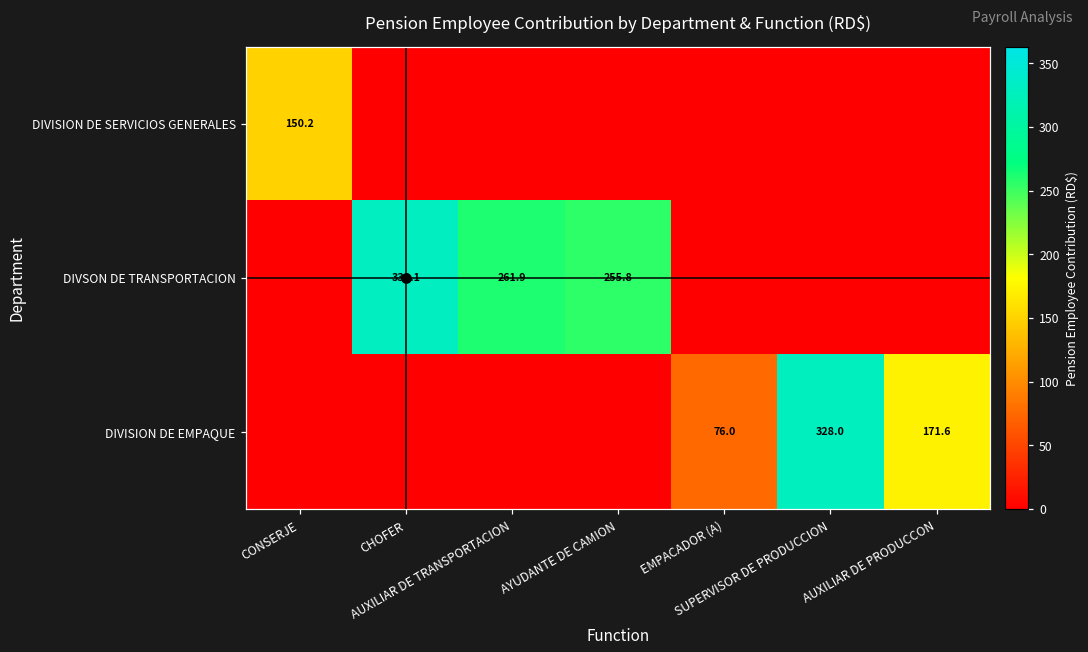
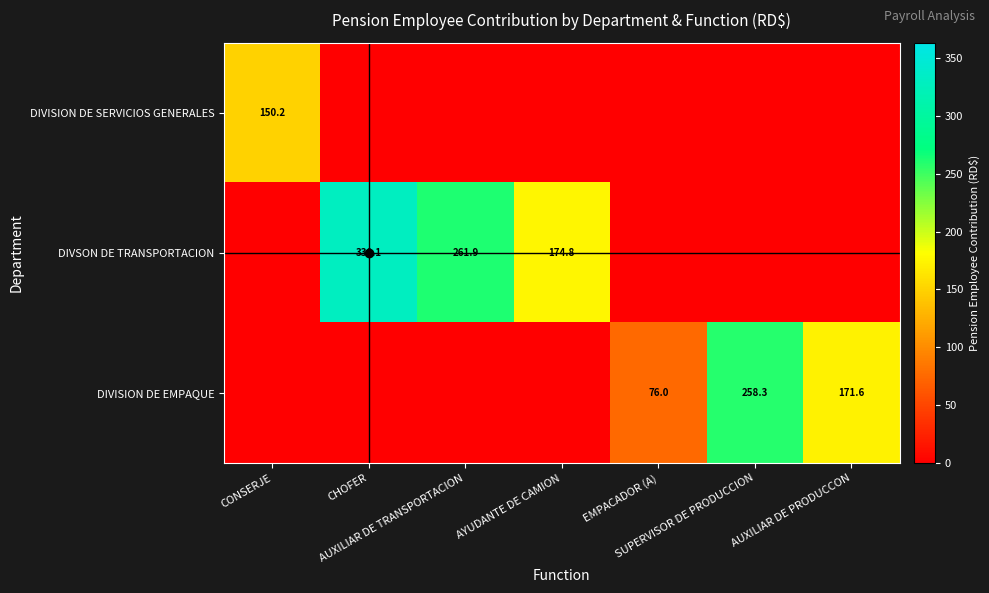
DIVSON DE TRANSPORTACION, AYUDANTE DE CAMION: 255.8 -> 174.8
DIVISION DE EMPAQUE, SUPERVISOR DE PRODUCCION: 328.0 -> 258.3
